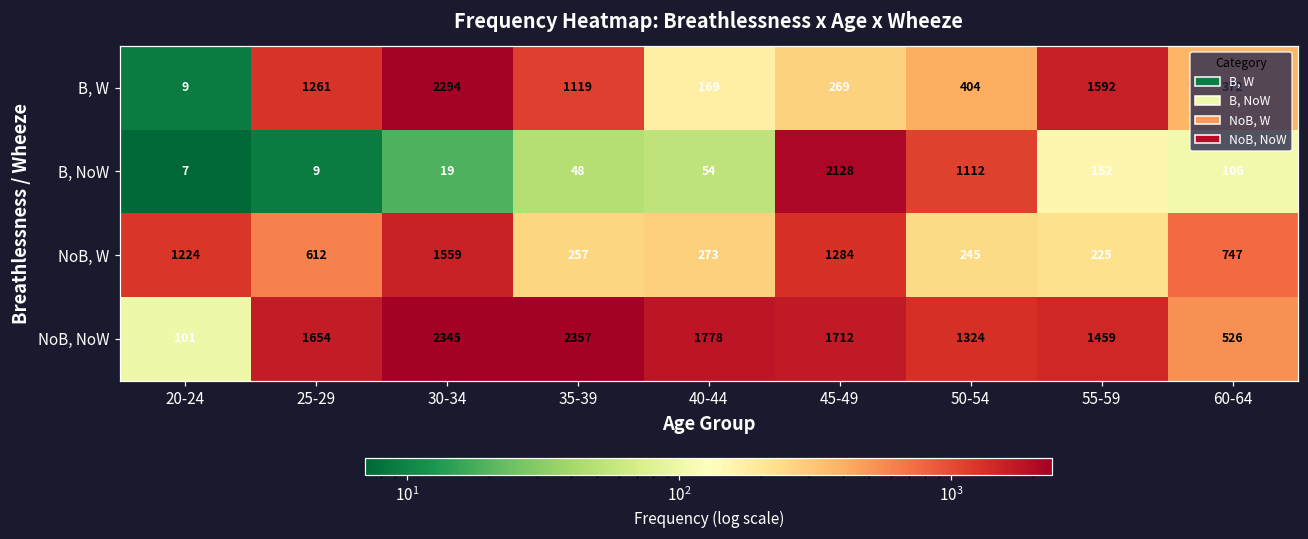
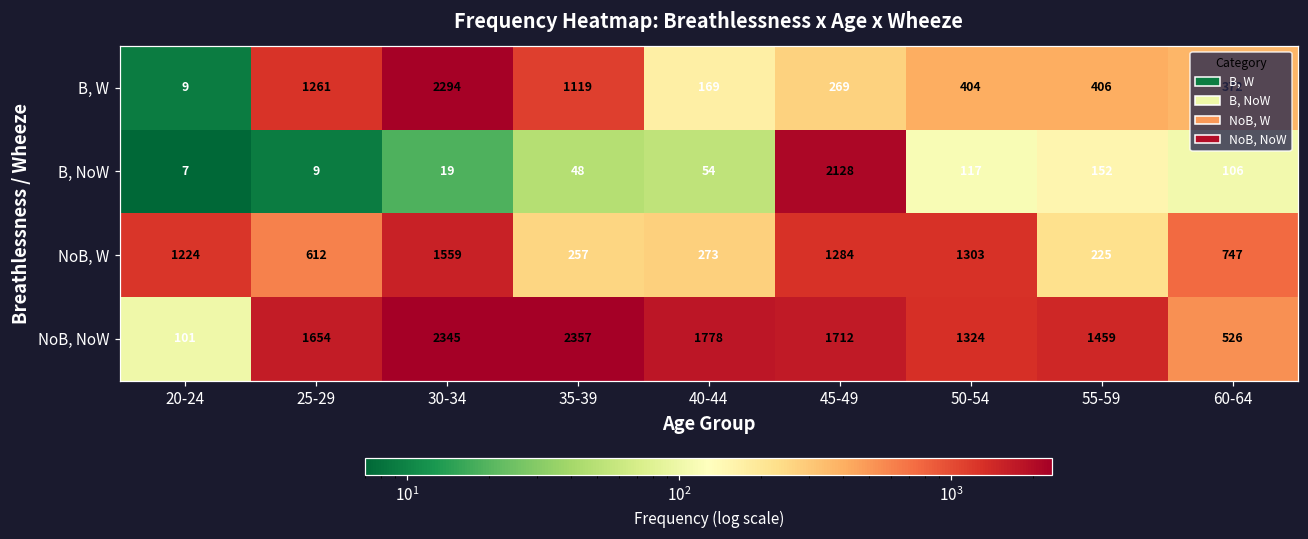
B, W, 55-59: 1592 -> 406
B, NoW, 50-54: 1112 -> 117
NoB, W, 50-54: 245 -> 1303
